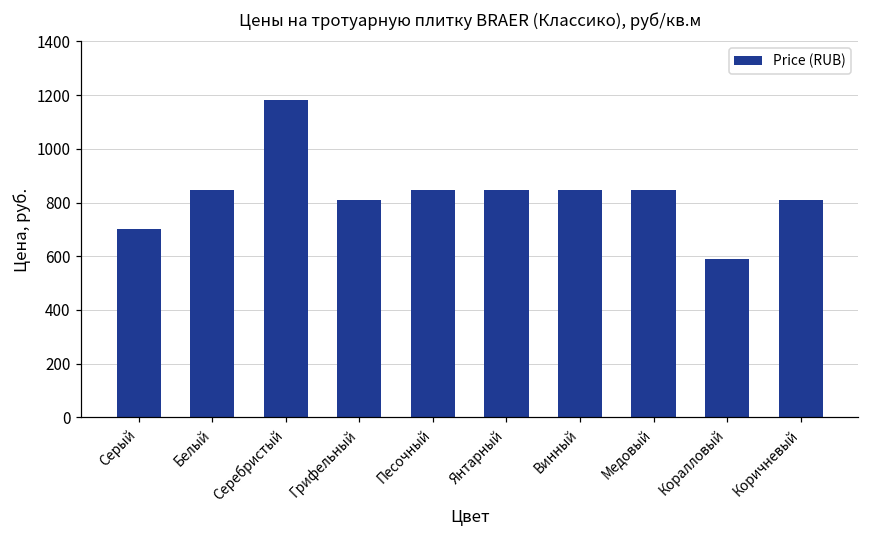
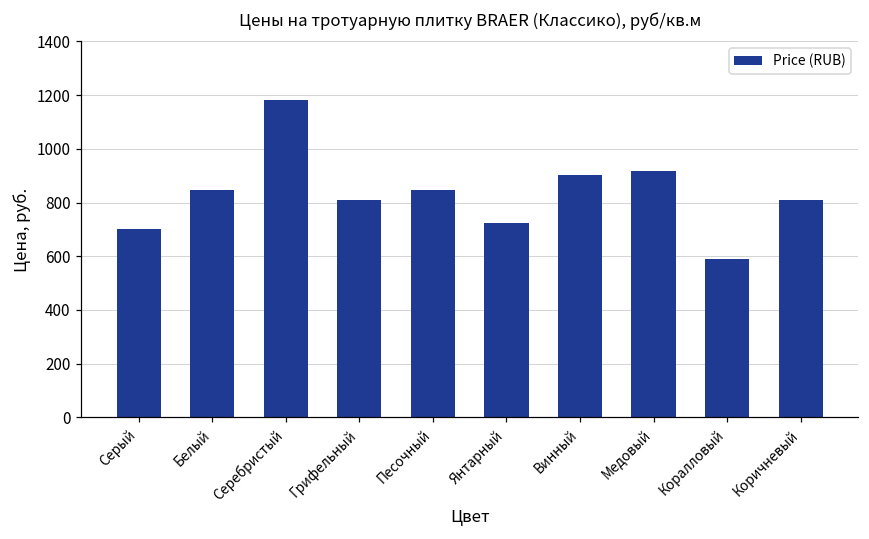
Янтарный: 850 -> 720
Винный: 850 -> 900
Медовый: 850 -> 920
